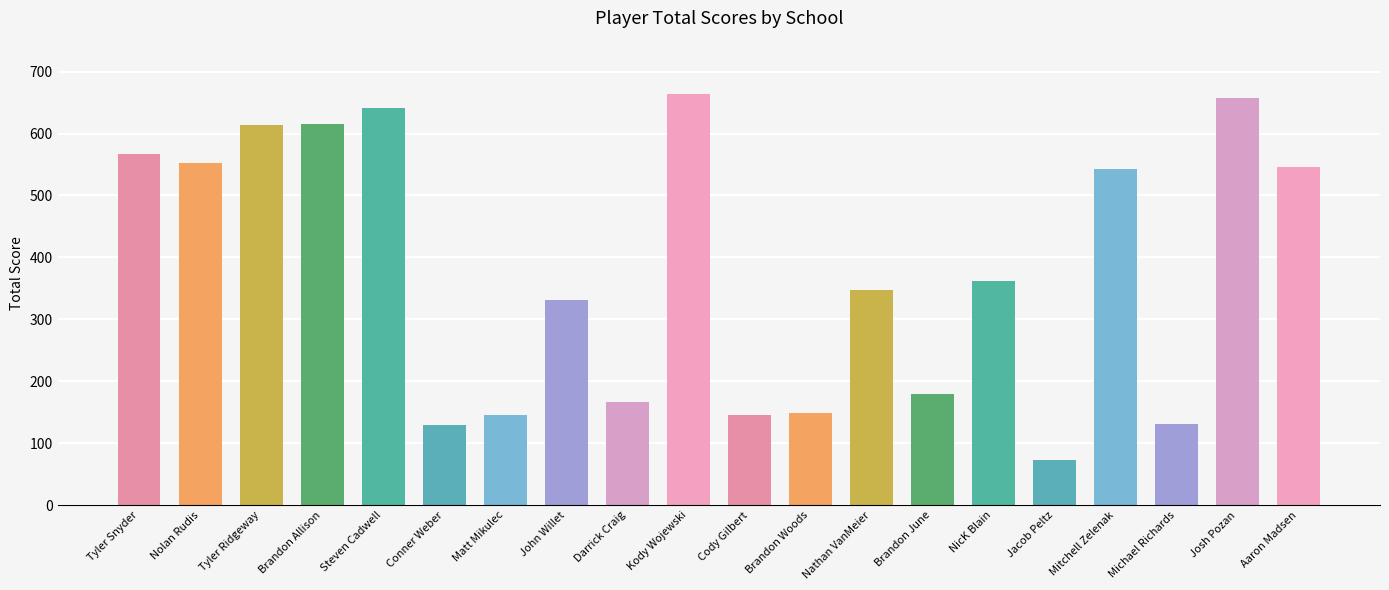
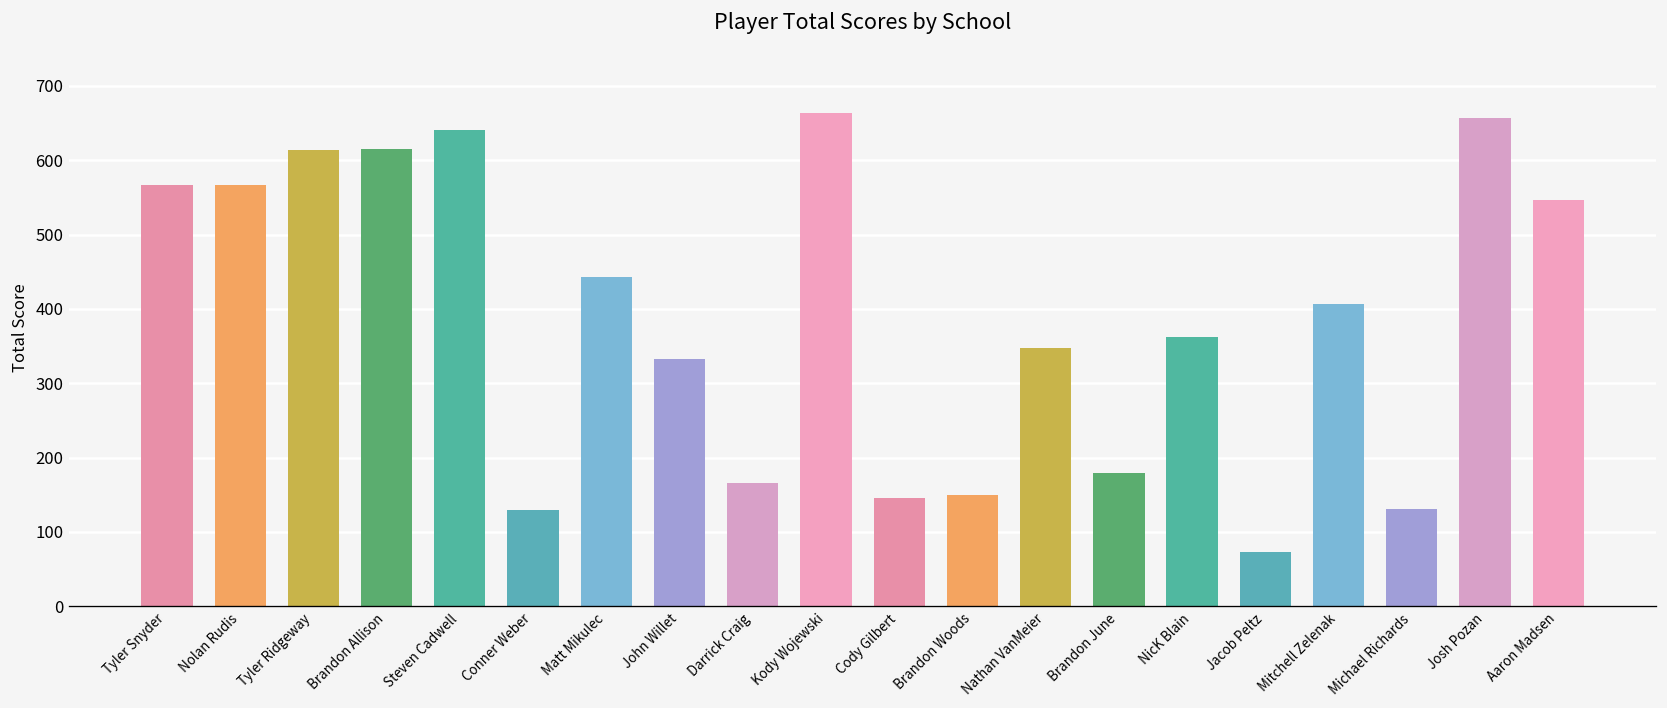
Nolan Rudis: 550 -> 570
Matt Mikulec: 150 -> 440
Mitchell Zelenak: 540 -> 410
